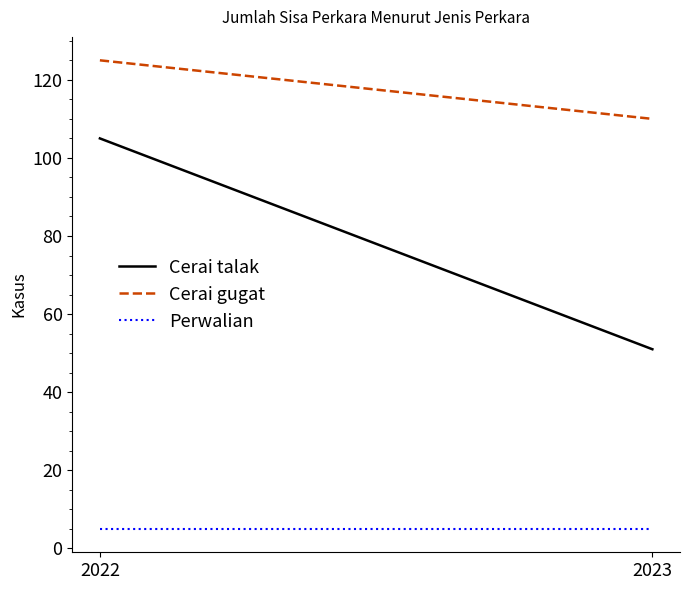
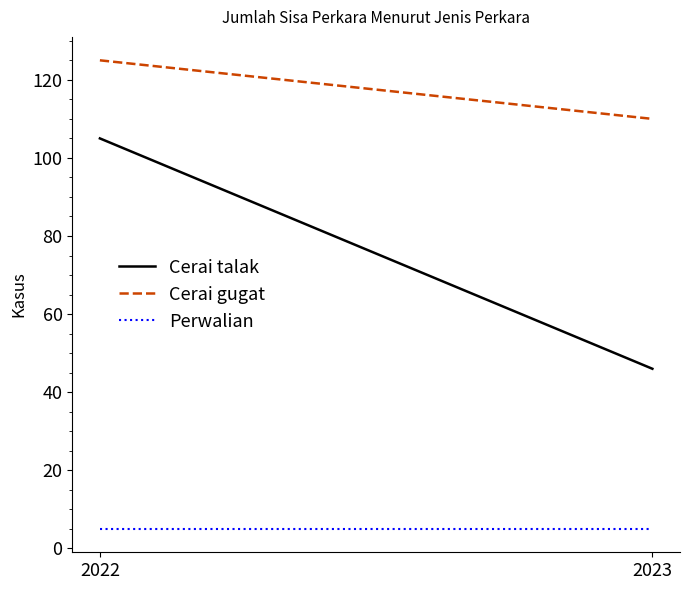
Cerai talak, 2023: 51 -> 46
